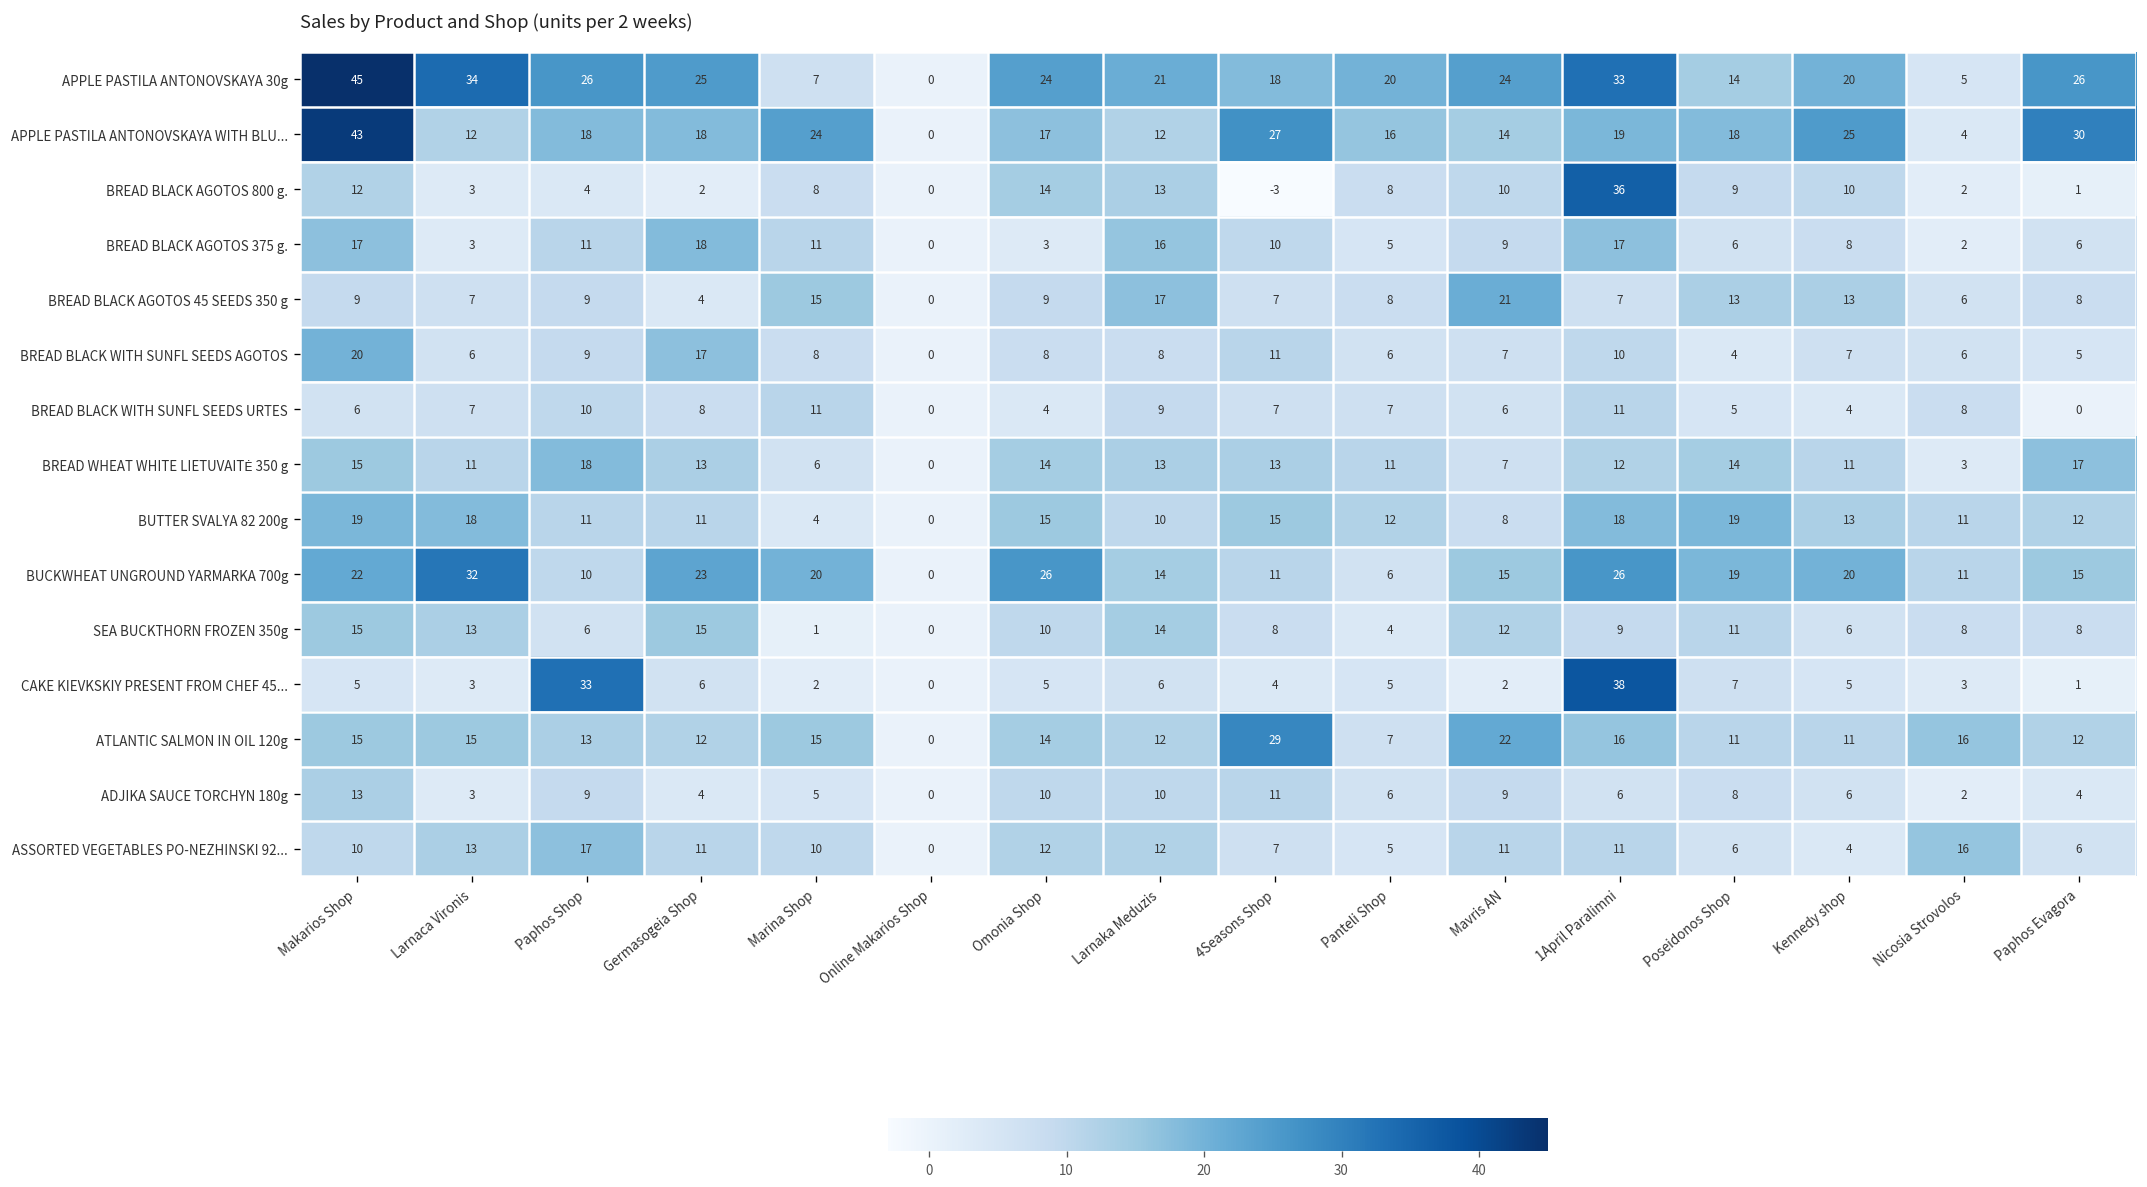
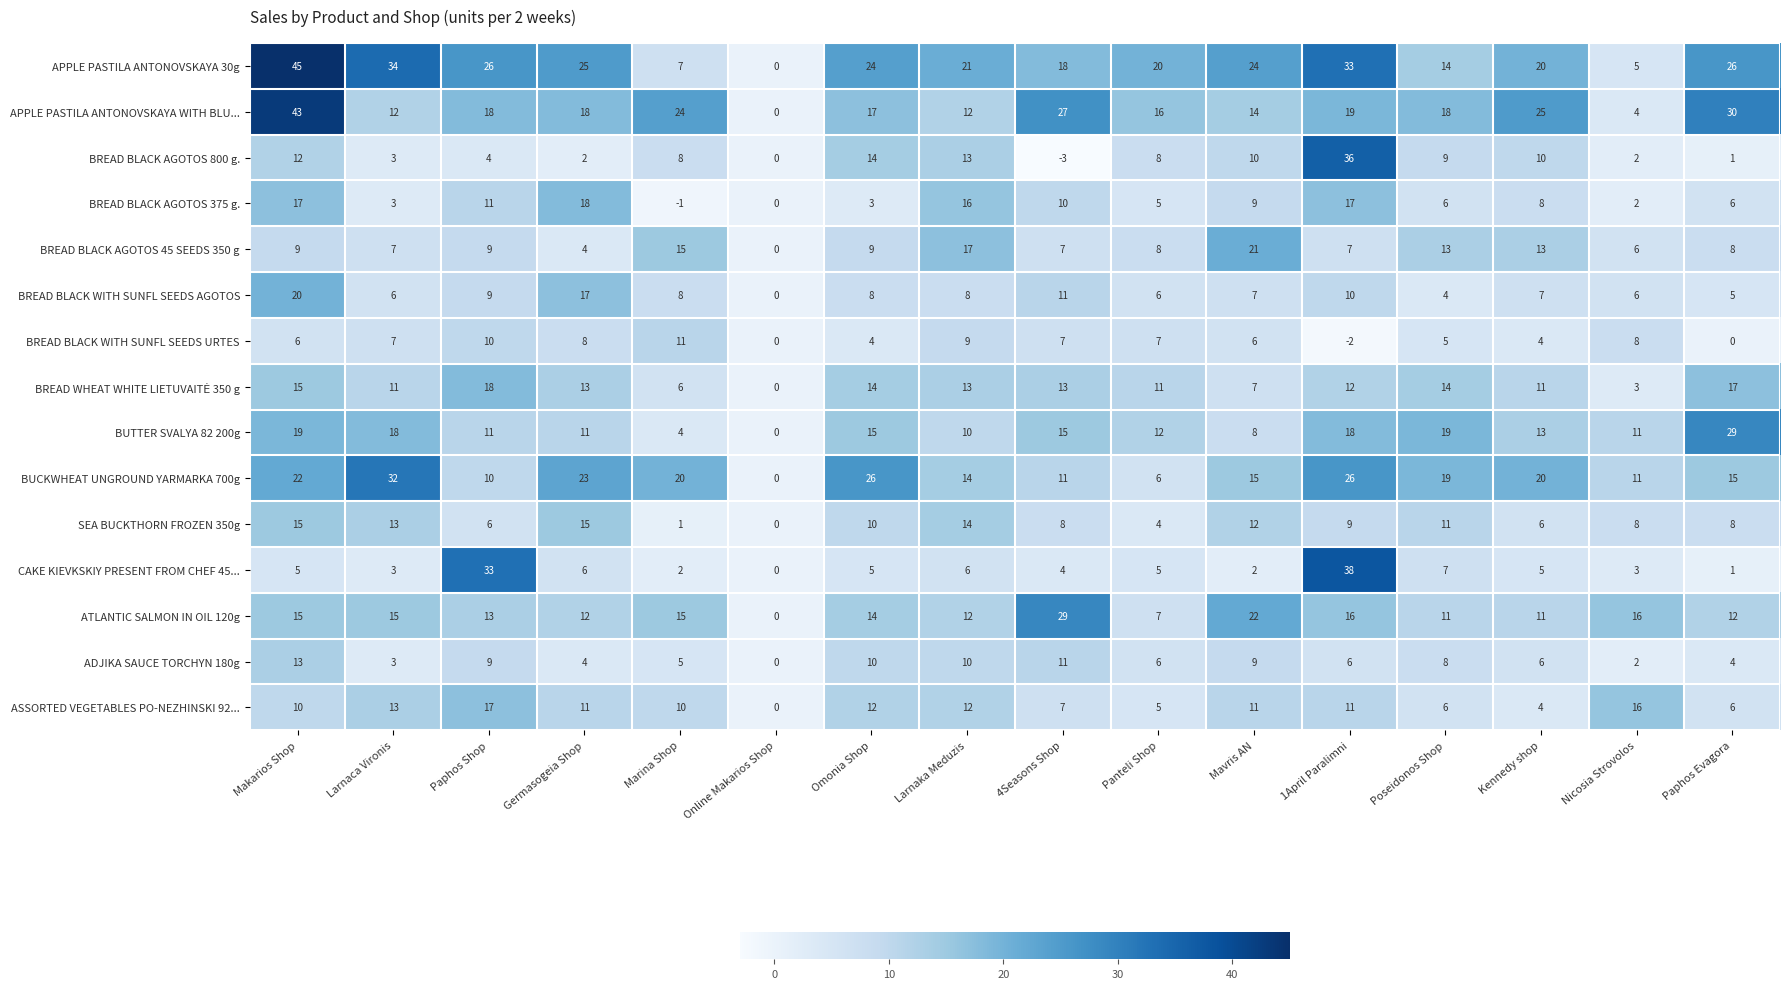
BREAD BLACK AGOTOS 375 g., Marina Shop: 11 -> -1
BREAD BLACK WITH SUNFL SEEDS URTES, 1April Paralimni: 11 -> -2
BUTTER SVALYA 82 200g, Paphos Evagora: 12 -> 29
